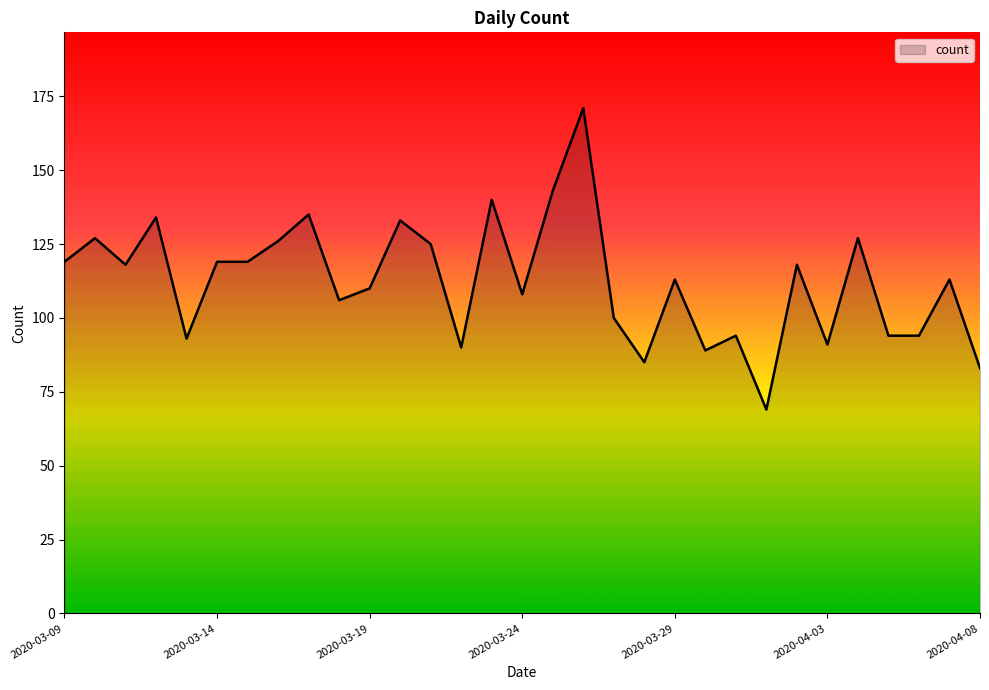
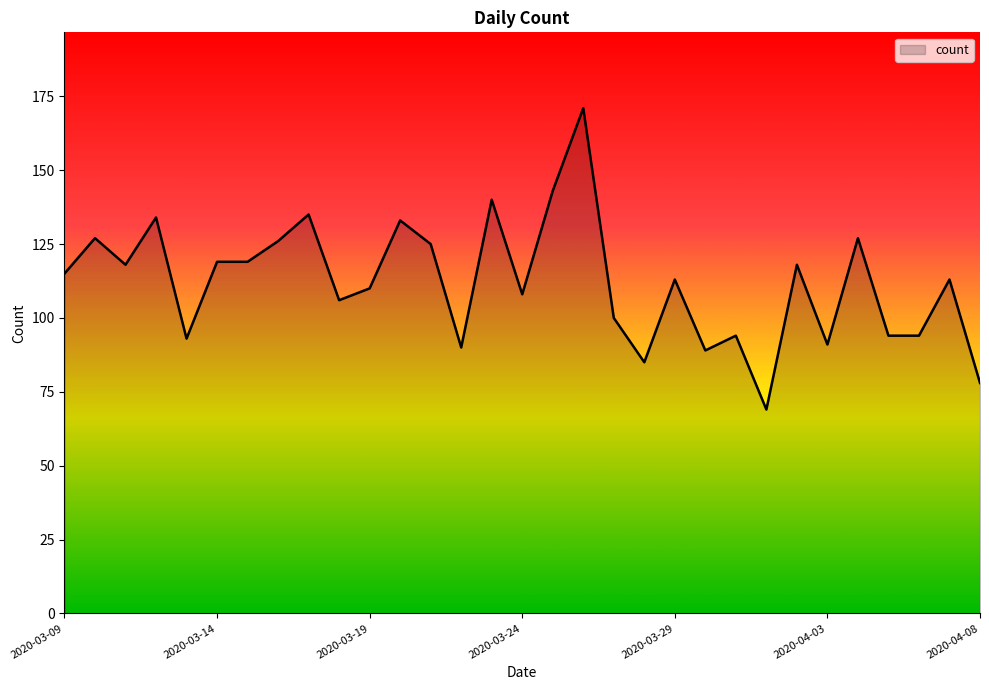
2020-03-09: 119 -> 115
2020-04-08: 83 -> 78
